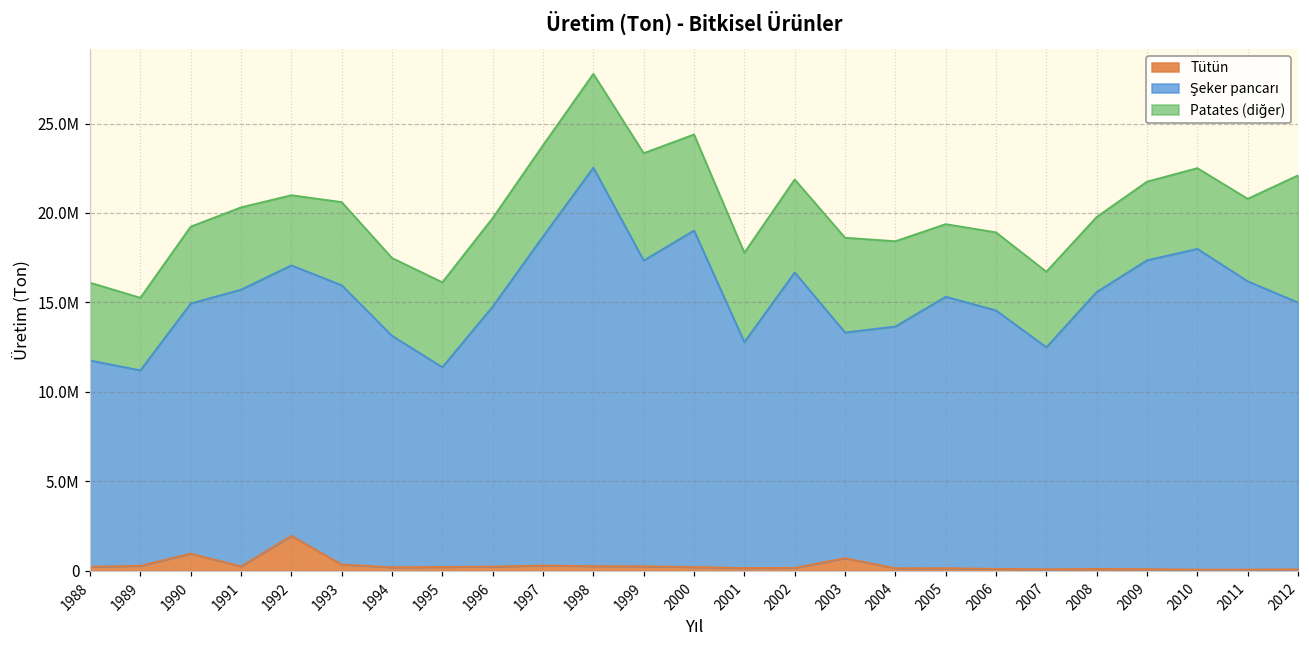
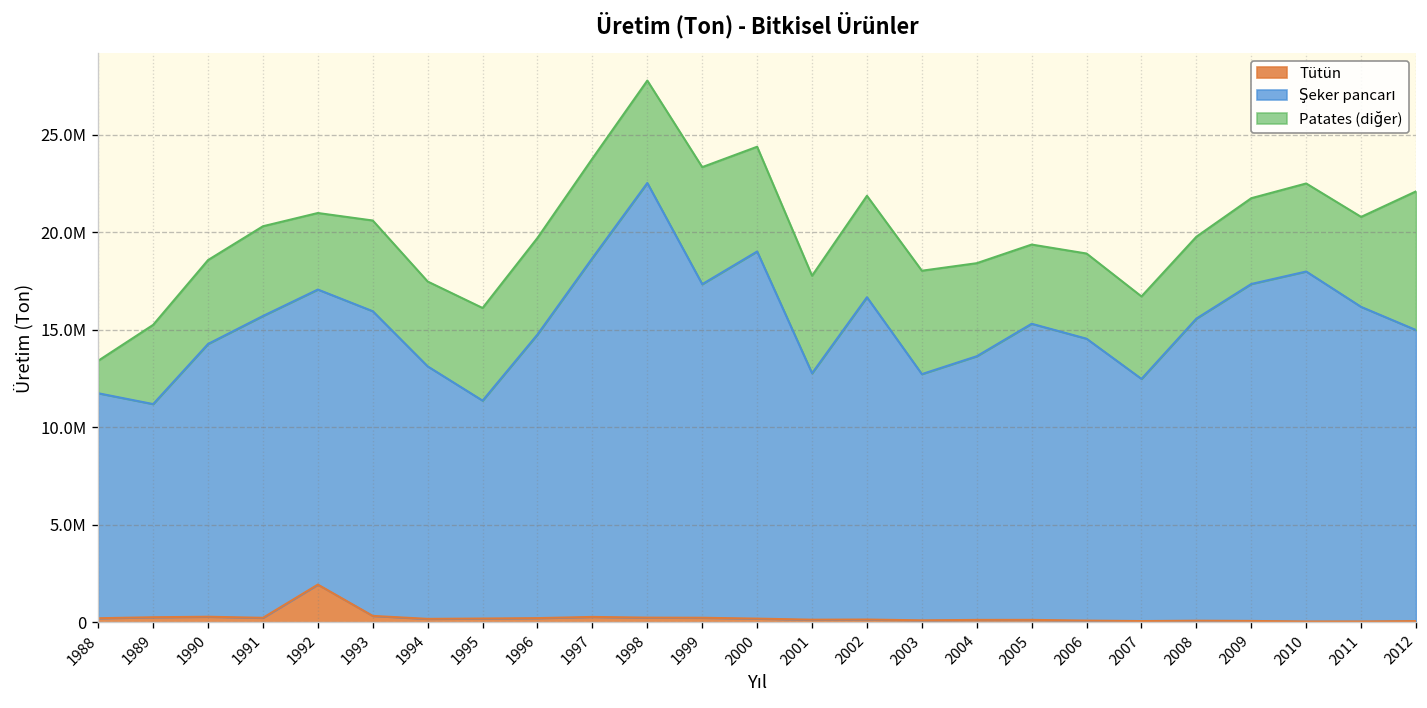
Patates (diğer), 1988: 4400000 -> 1700000
Tütün, 1990: 1000000 -> 300000
Tütün, 2003: 700000 -> 100000
